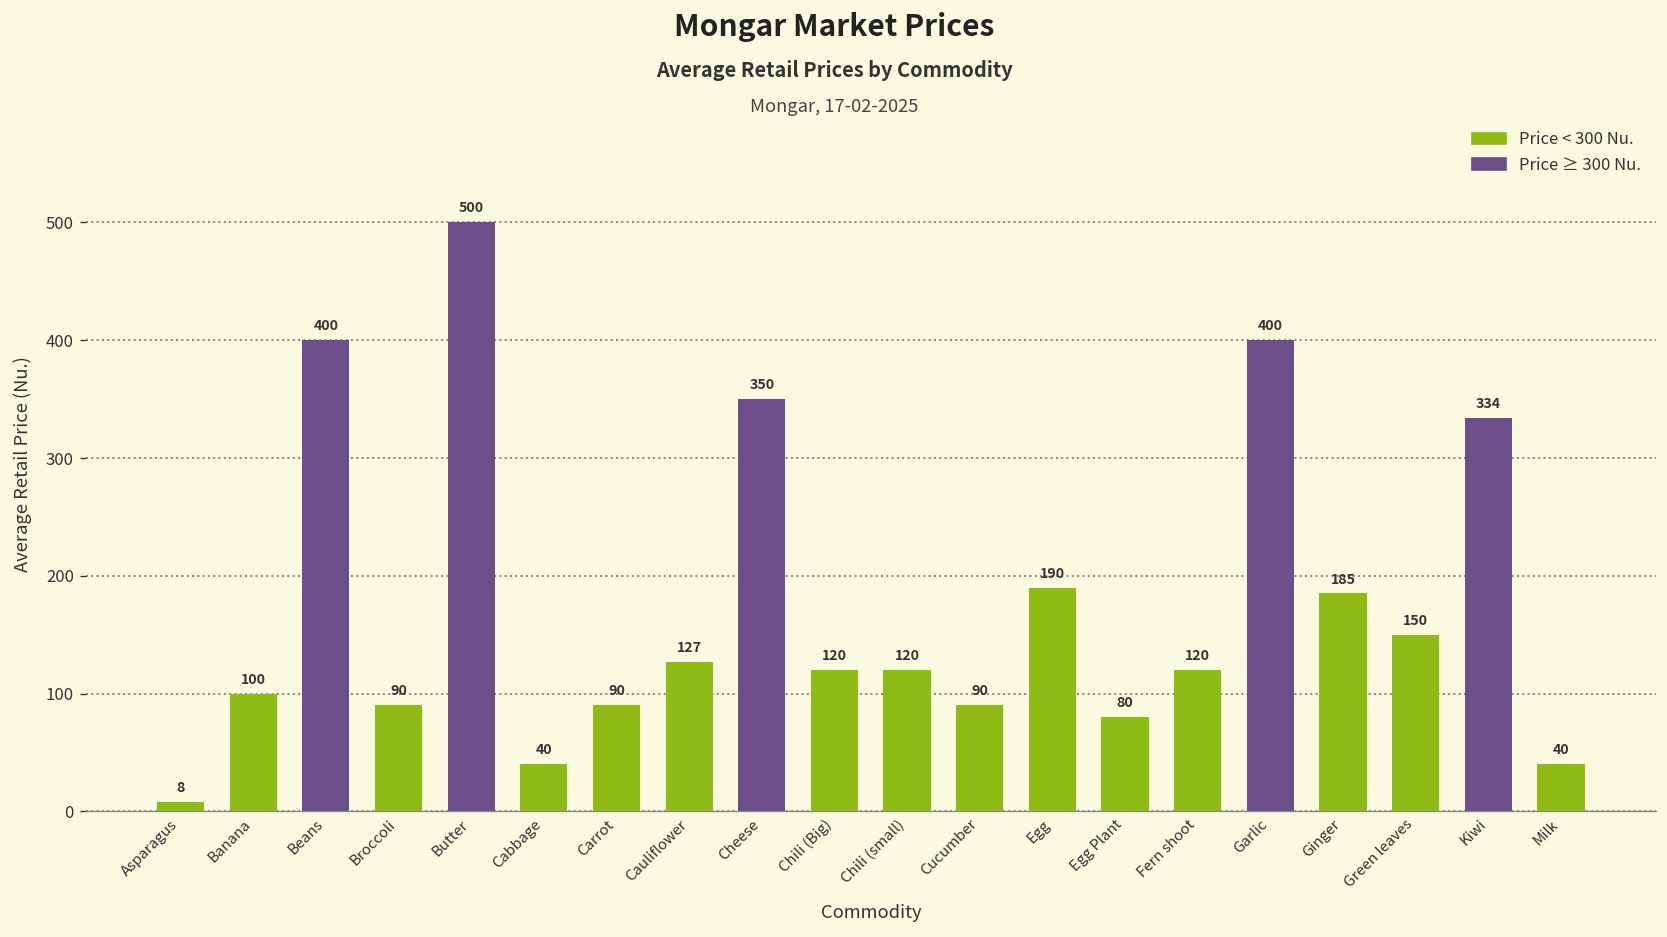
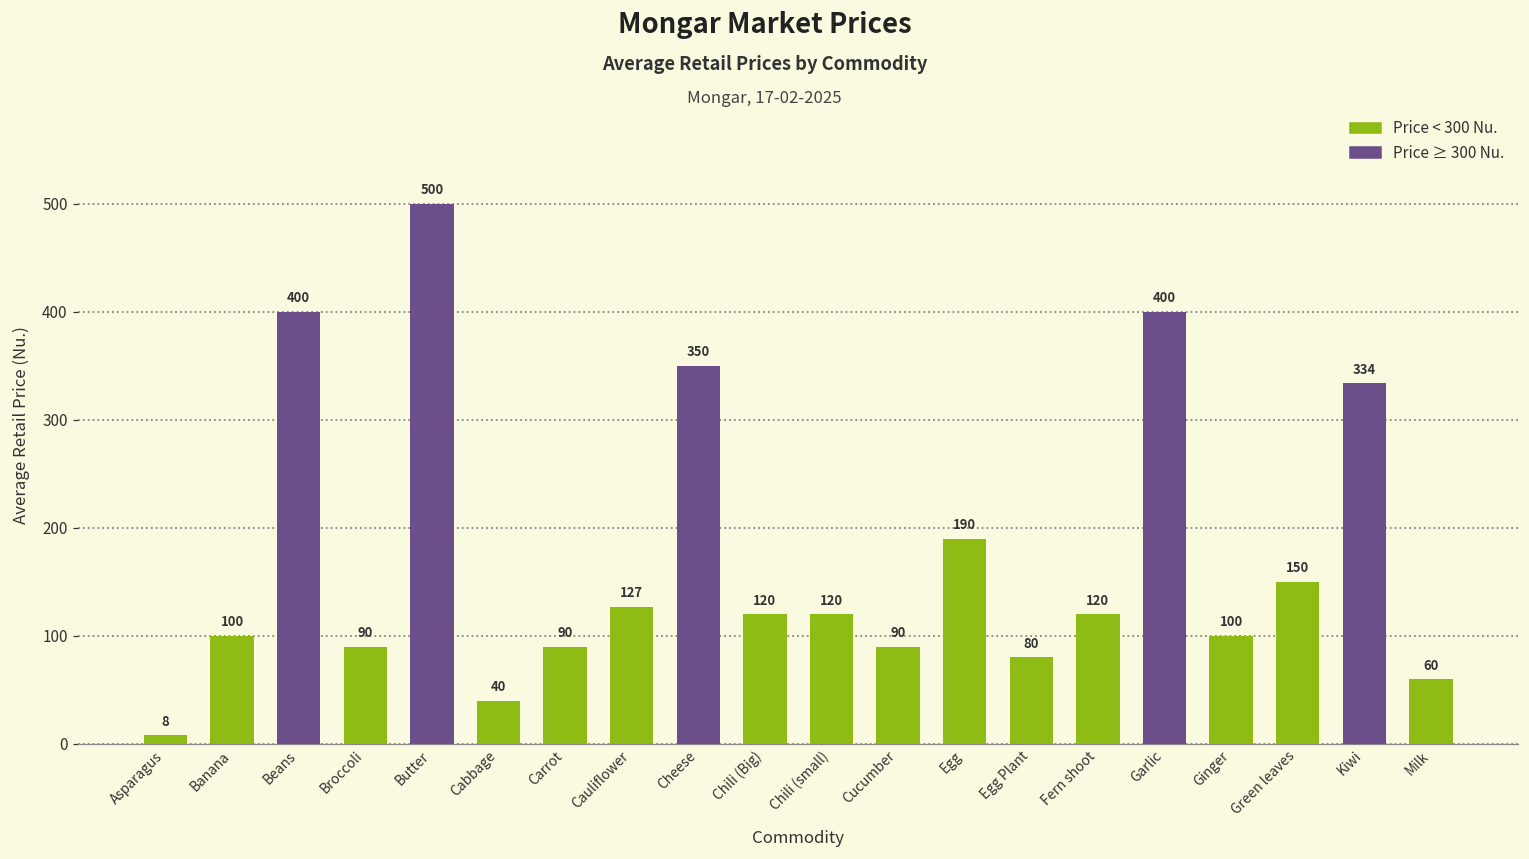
Ginger: 185 -> 100
Milk: 40 -> 60
